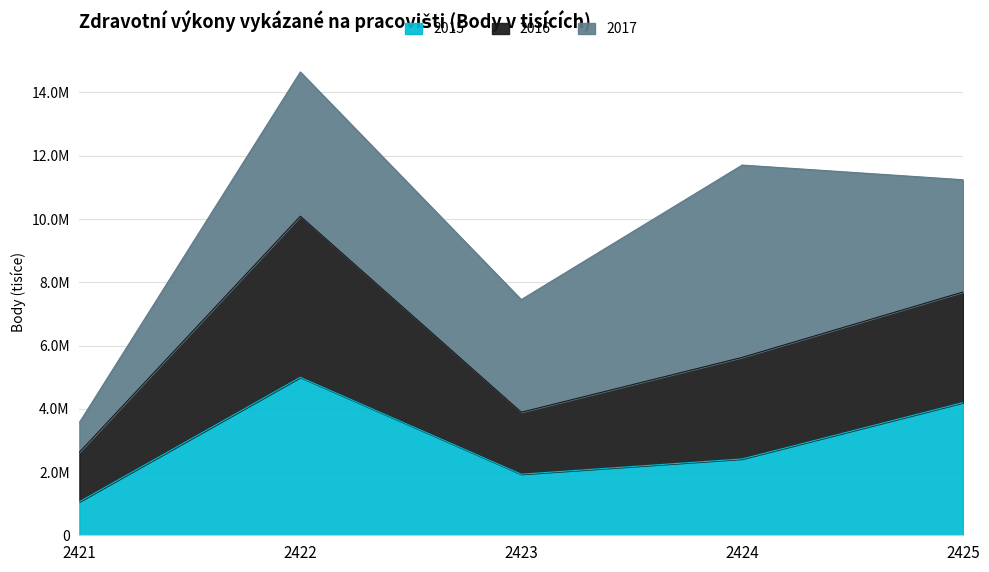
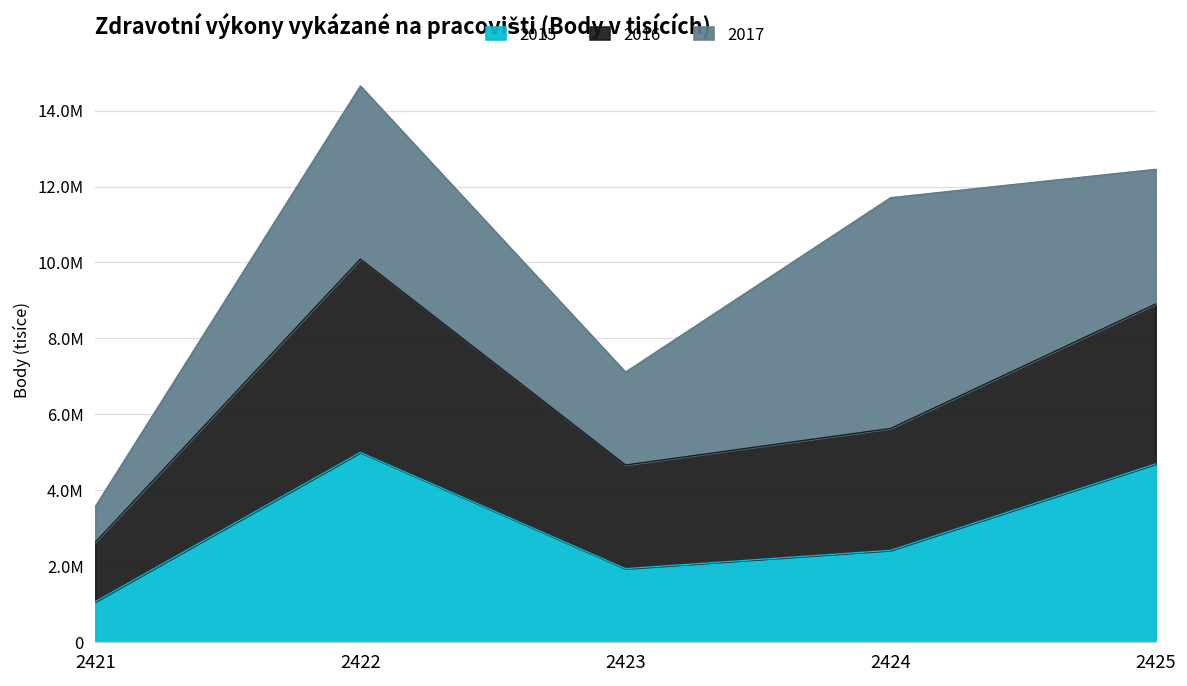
2016, 2423: 2000000 -> 2700000
2017, 2423: 3600000 -> 2400000
2015, 2425: 4200000 -> 4700000
2016, 2425: 3500000 -> 4200000
